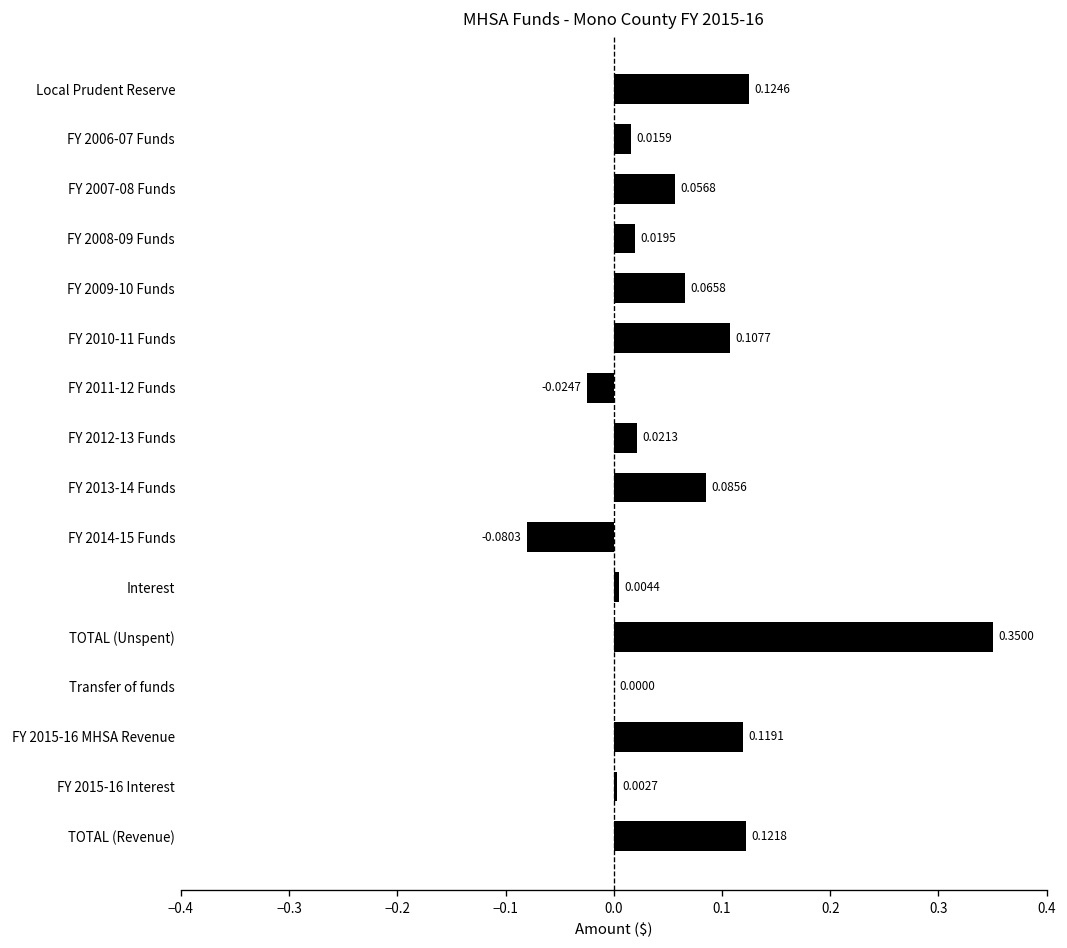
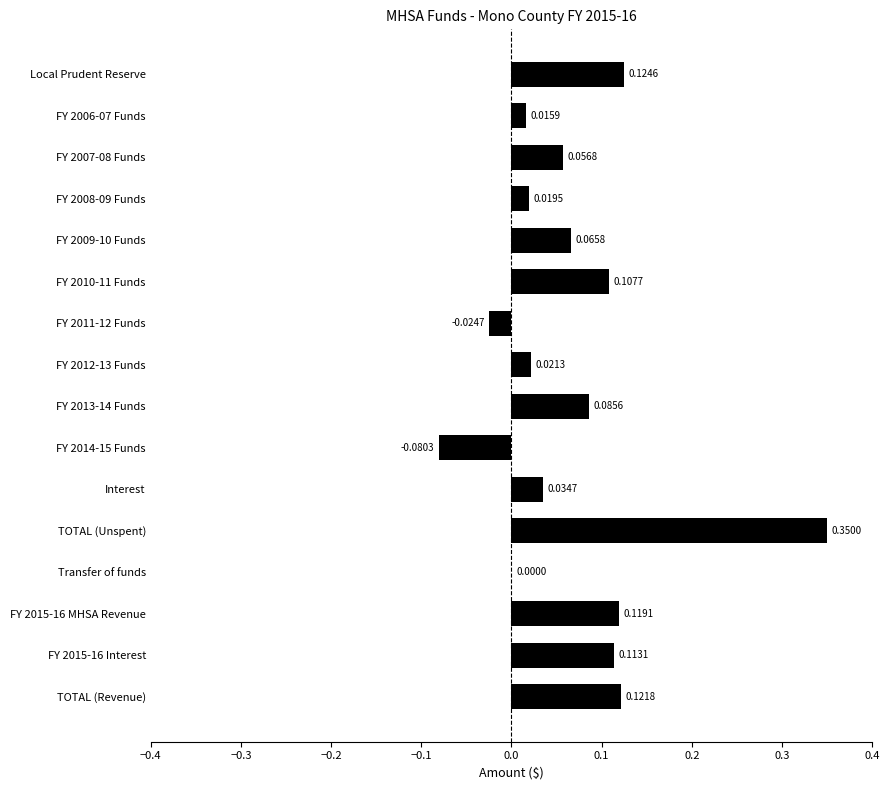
Interest: 0.0044 -> 0.0347
FY 2015-16 Interest: 0.0027 -> 0.1131
